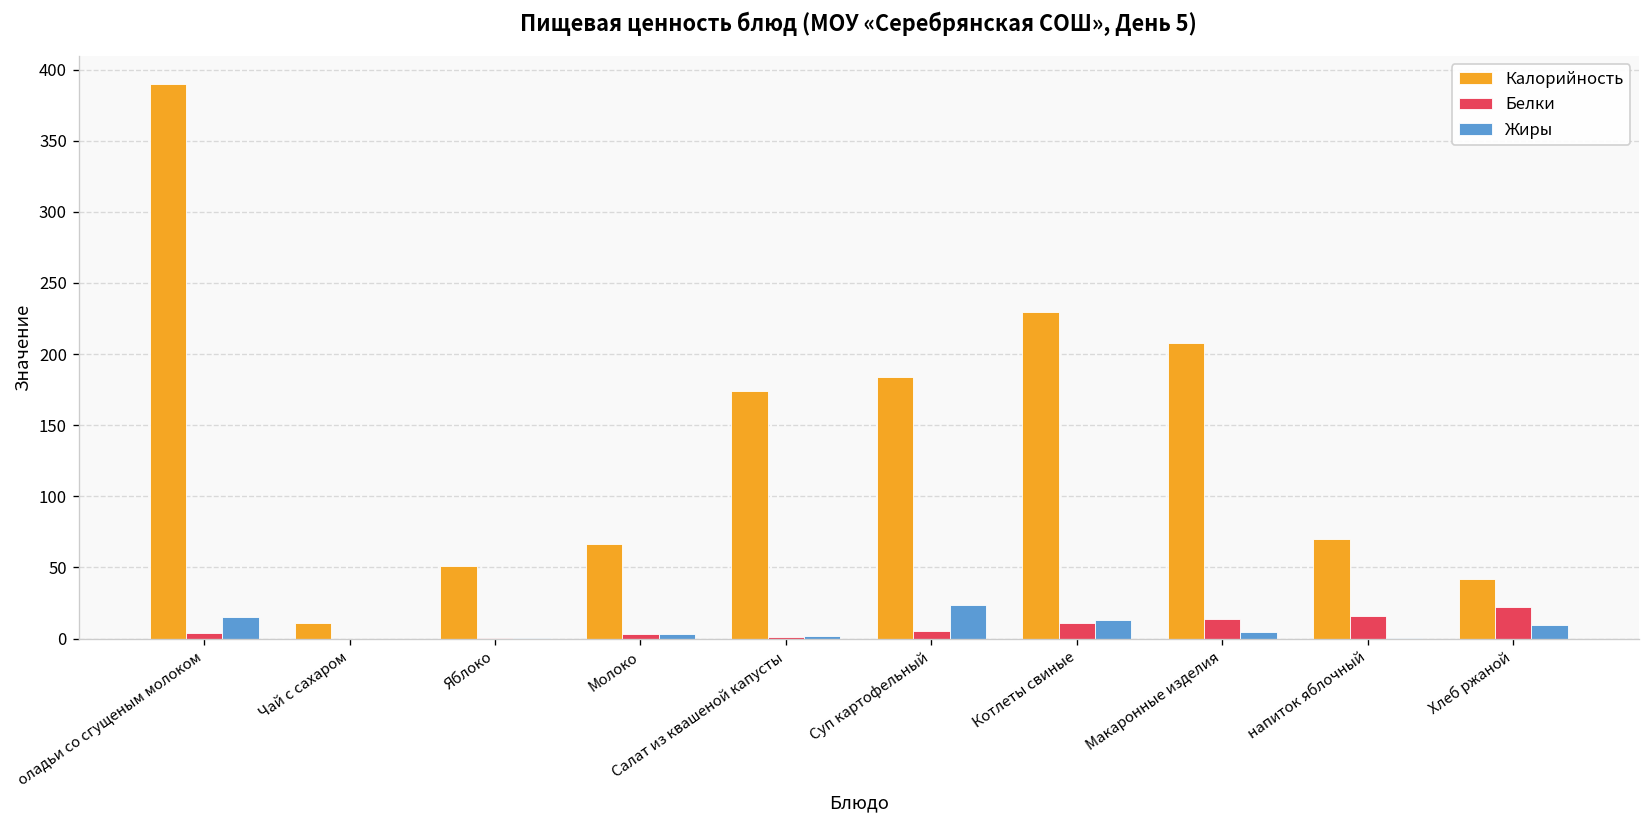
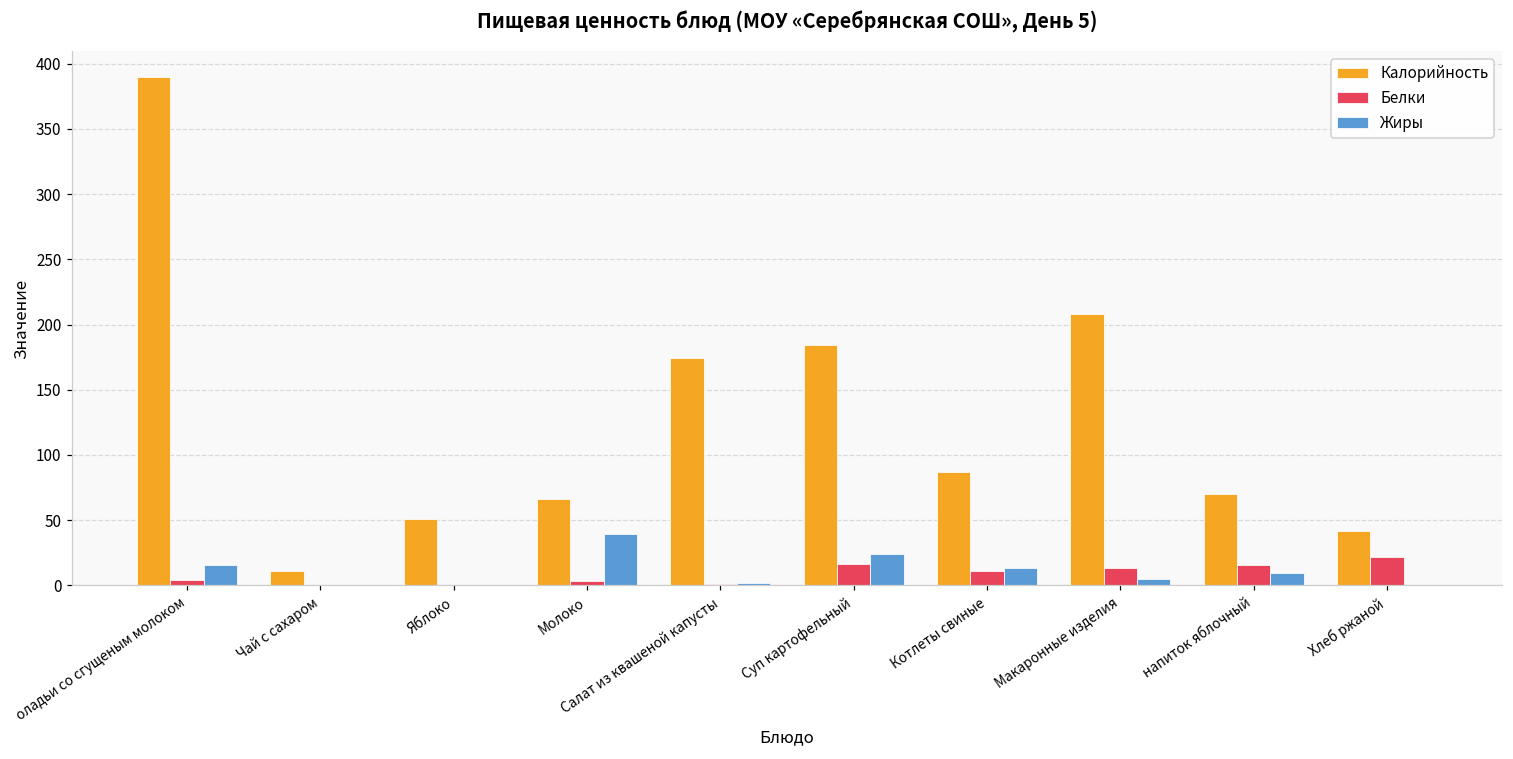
Жиры, Молоко: 3 -> 39
Белки, Суп картофельный: 6 -> 17
Калорийность, Котлеты свиные: 230 -> 87
Жиры, напиток яблочный: 0 -> 10
Жиры, Хлеб ржаной: 9 -> 0
